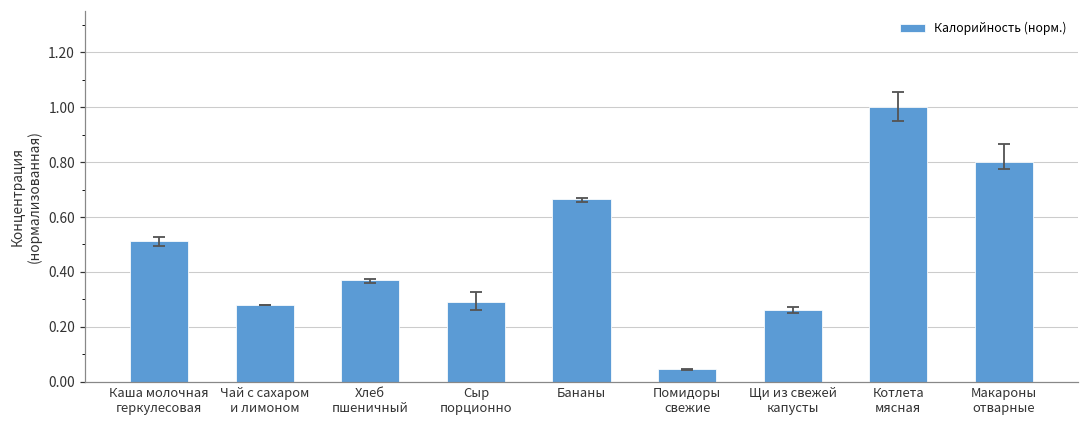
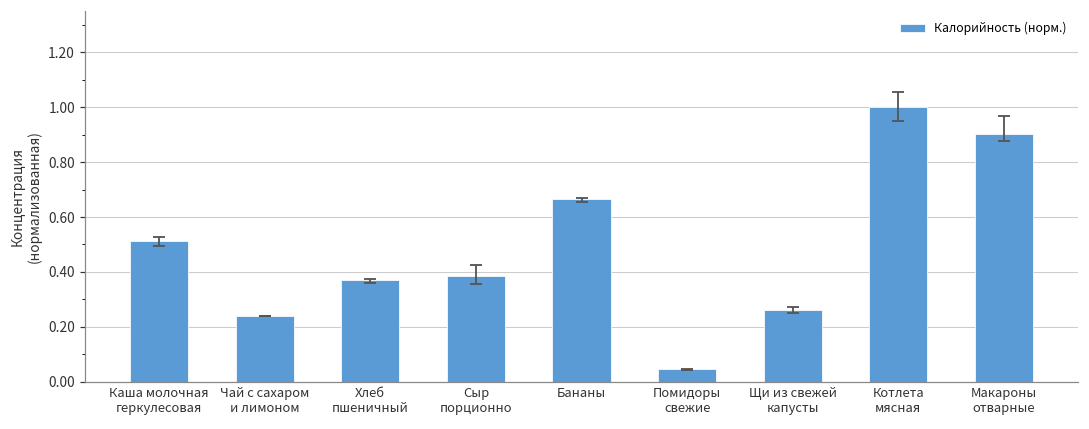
Калорийность (норм.), Чай с сахаром и лимоном: 0.28 -> 0.24
Калорийность (норм.), Сыр порционно: 0.29 -> 0.39
Калорийность (норм.), Макароны отварные: 0.80 -> 0.90
